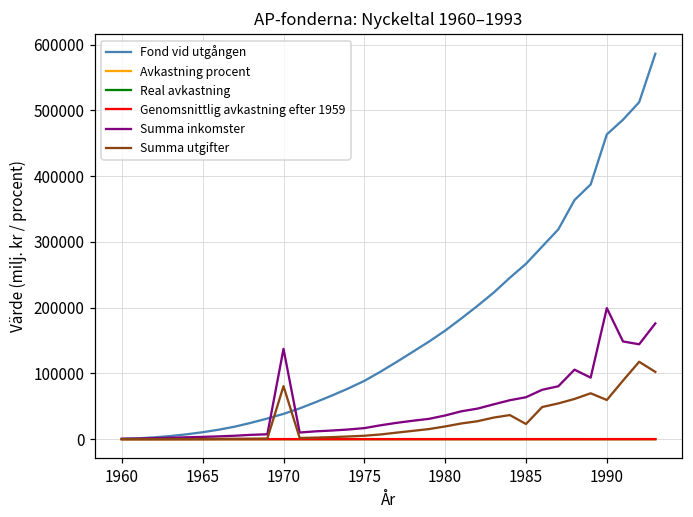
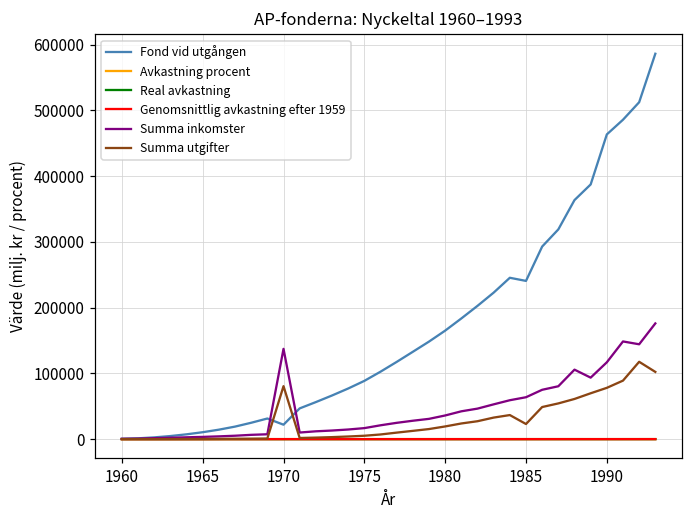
Fond vid utgången, 1970: 40000 -> 20000
Fond vid utgången, 1985: 270000 -> 240000
Summa inkomster, 1990: 200000 -> 120000
Summa utgifter, 1990: 60000 -> 80000
